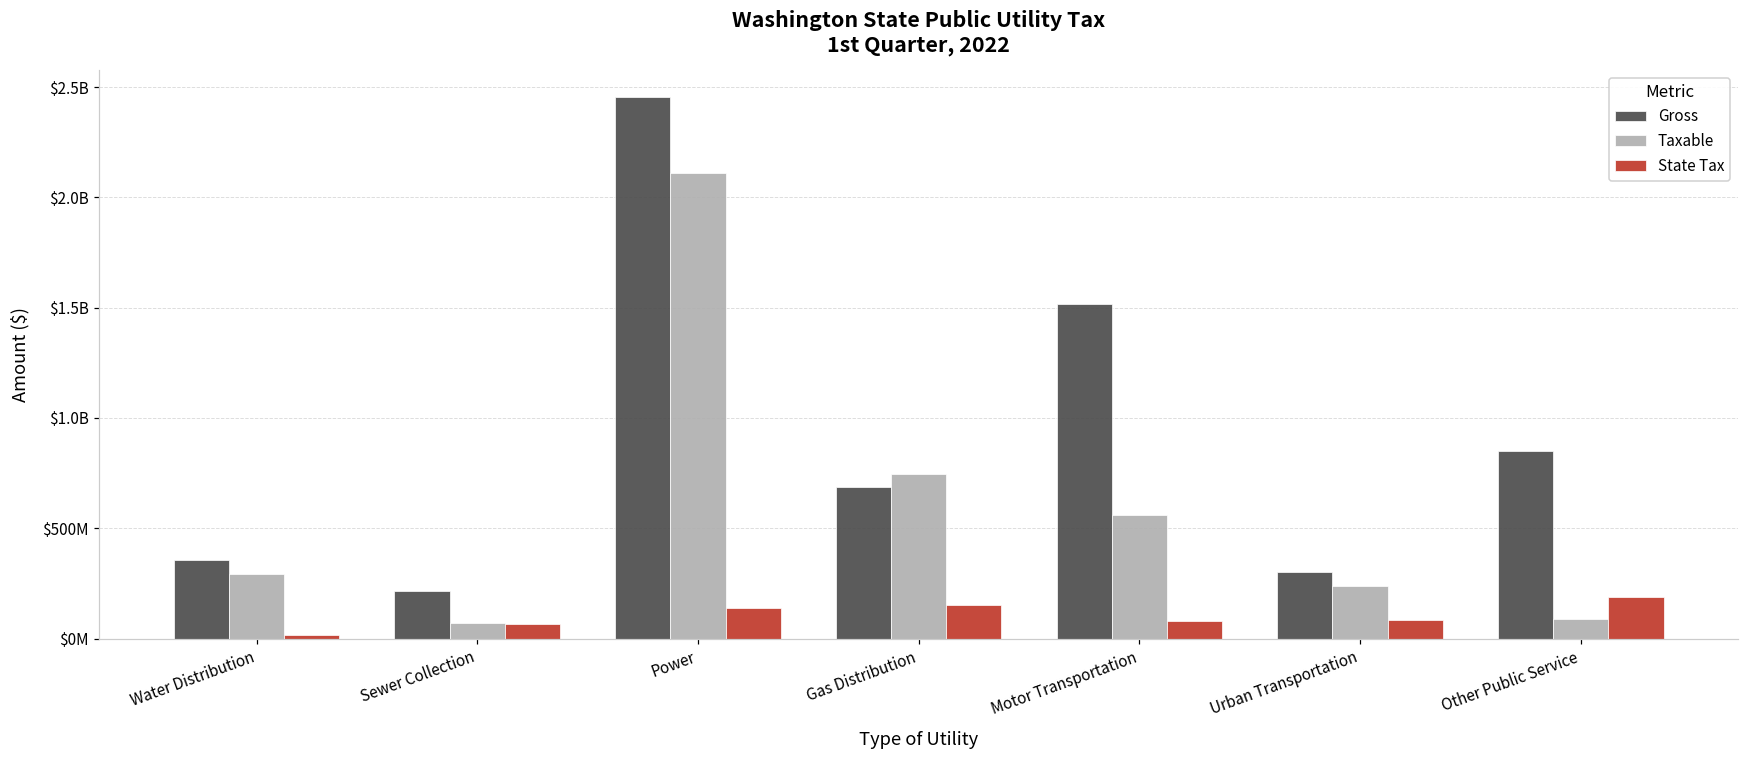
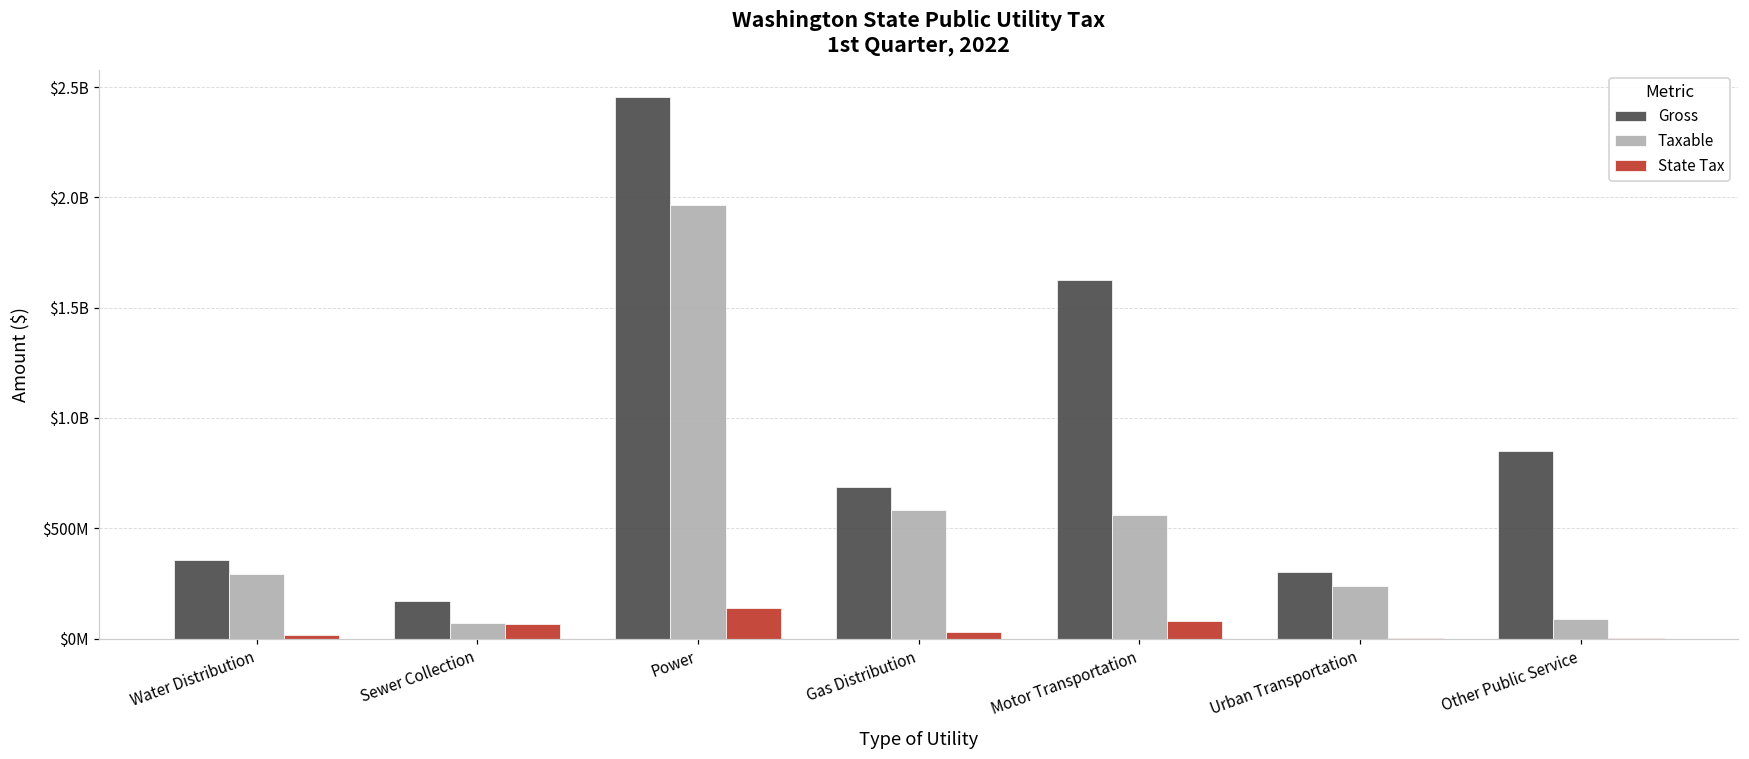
Gross, Sewer Collection: $220000000 -> $170000000
Taxable, Power: $2110000000 -> $1970000000
Taxable, Gas Distribution: $750000000 -> $580000000
State Tax, Gas Distribution: $150000000 -> $30000000
Gross, Motor Transportation: $1520000000 -> $1630000000
State Tax, Urban Transportation: $90000000 -> $0
State Tax, Other Public Service: $190000000 -> $0
